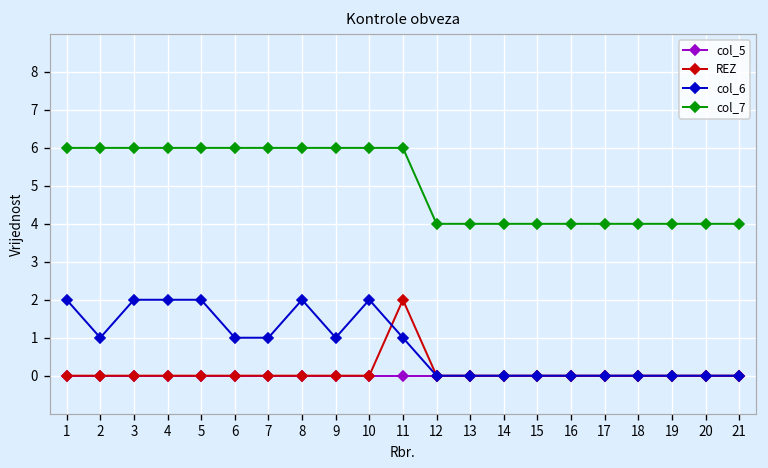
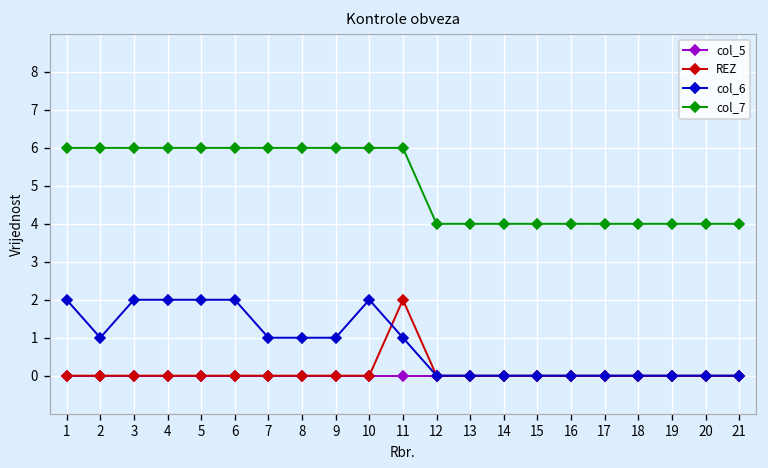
col_6, 6: 1 -> 2
col_6, 8: 2 -> 1
